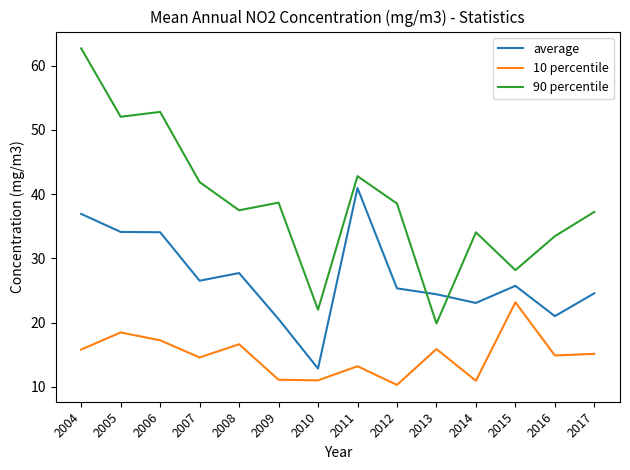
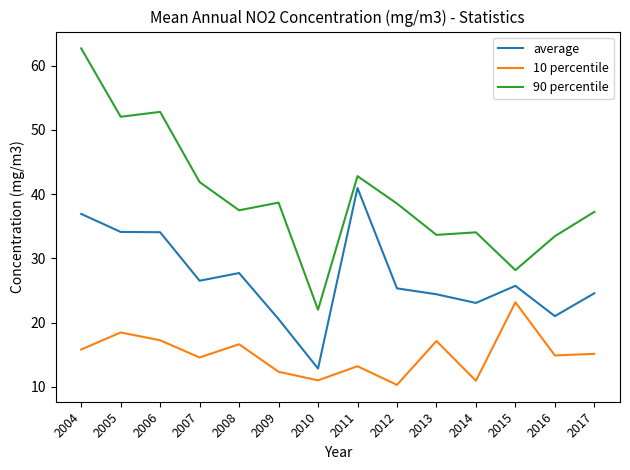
10 percentile, 2009: 11 -> 12
10 percentile, 2013: 16 -> 17
90 percentile, 2013: 20 -> 34
